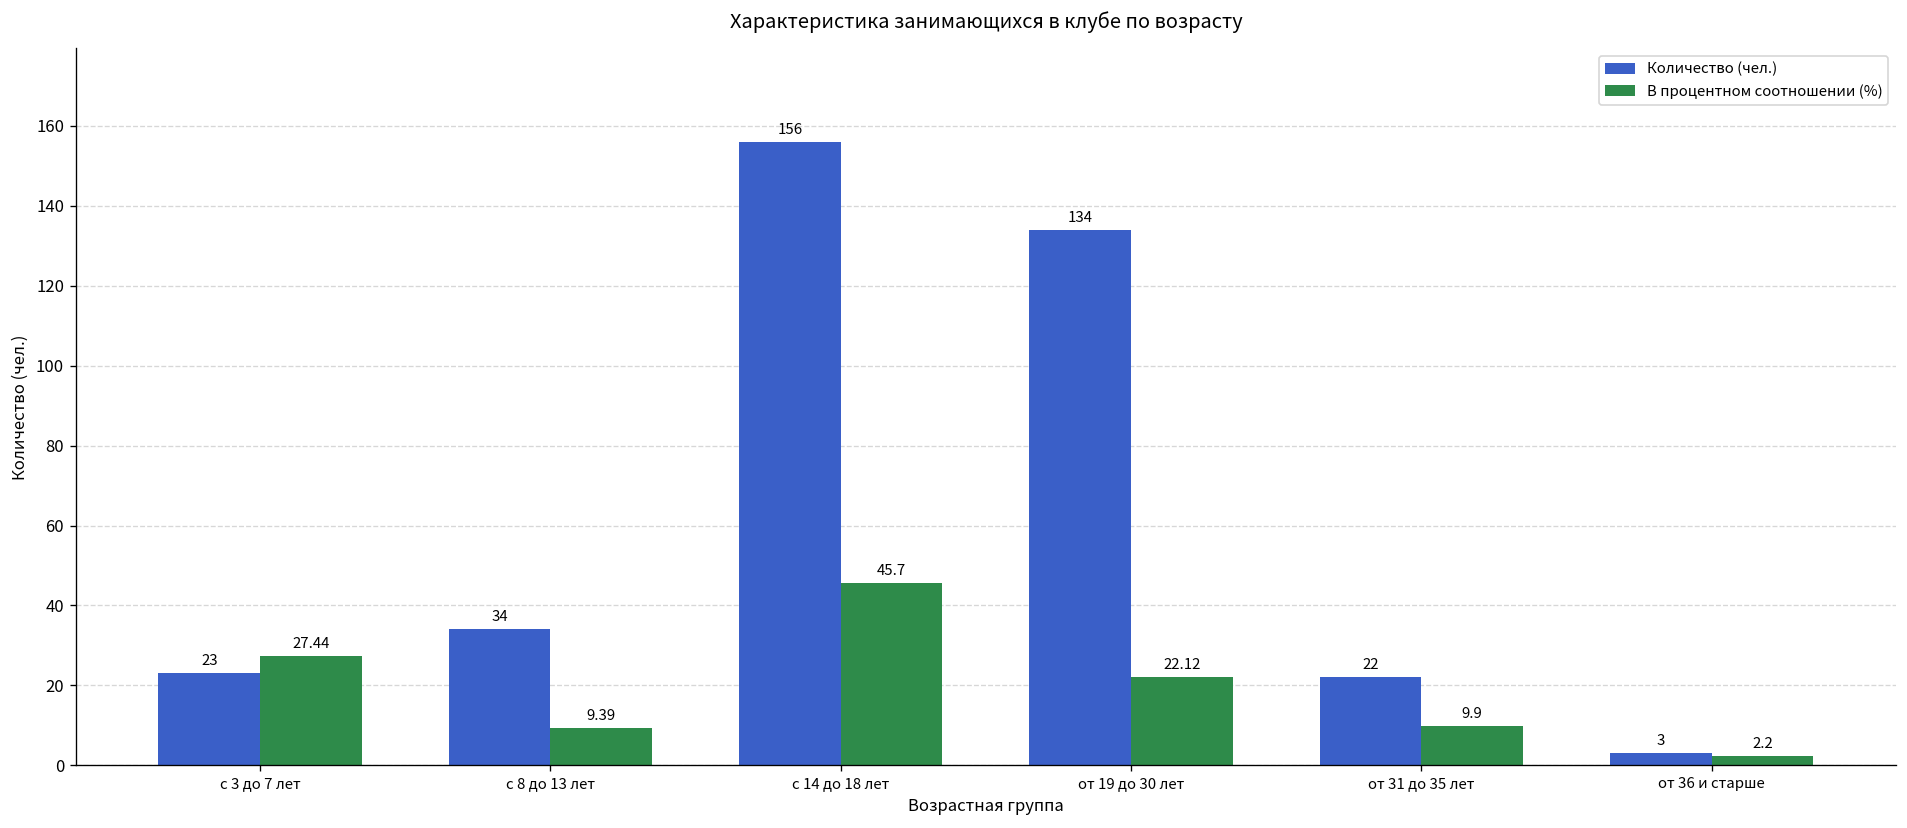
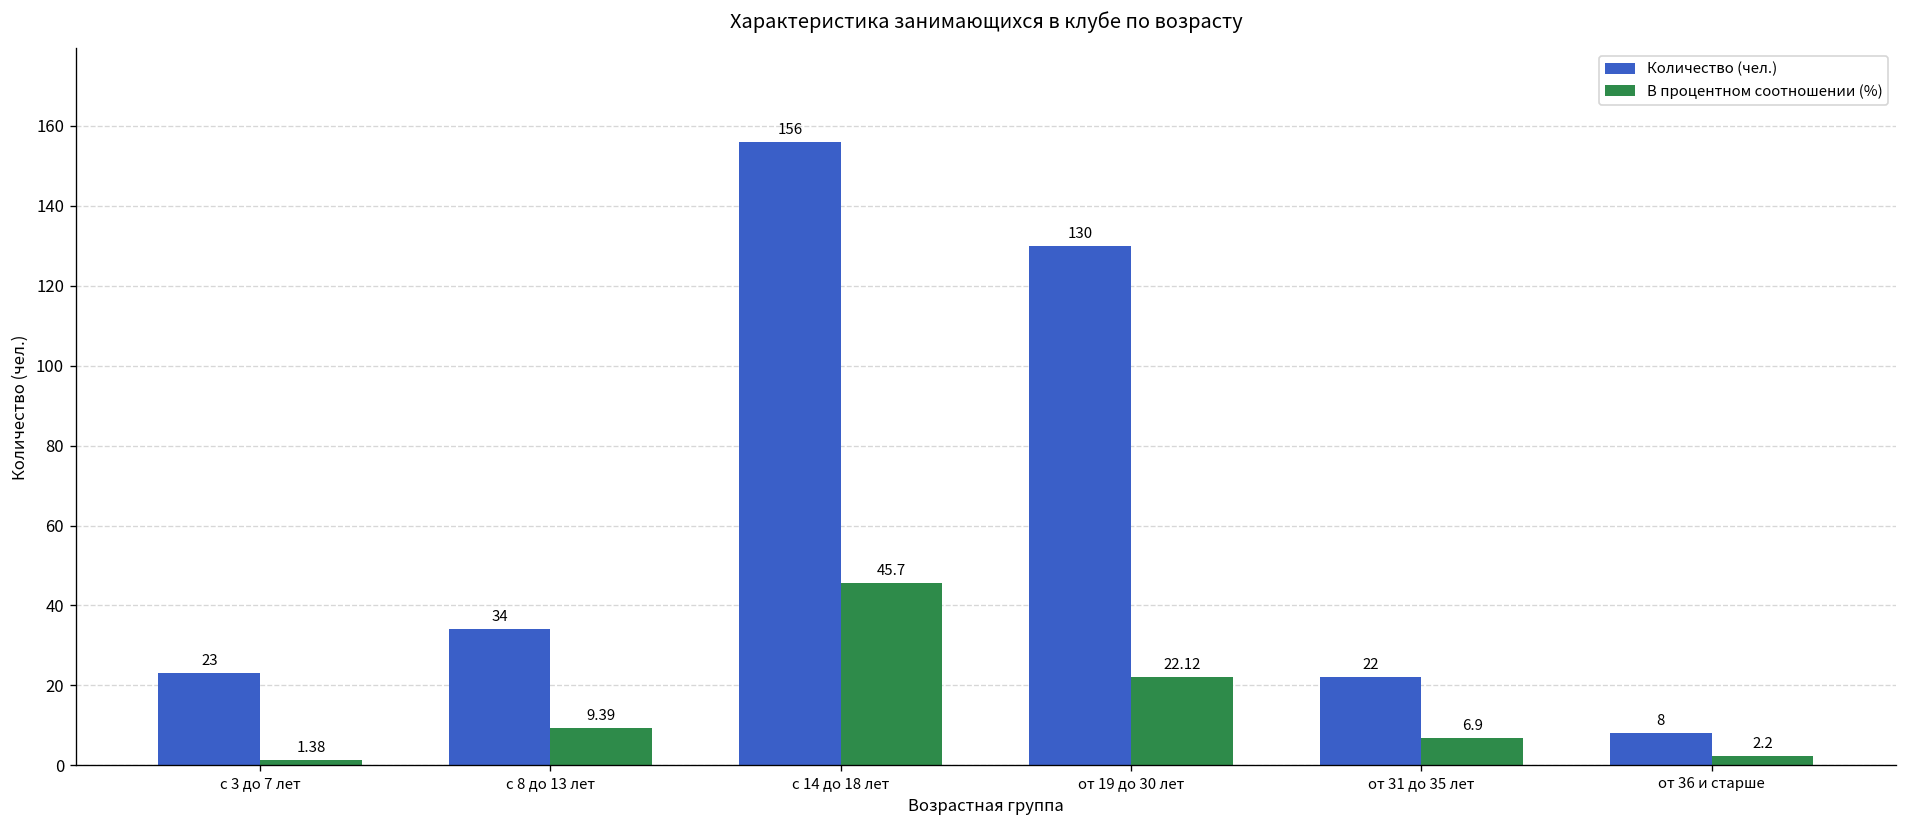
В процентном соотношении (%), с 3 до 7 лет: 27.44 -> 1.38
Количество (чел.), от 19 до 30 лет: 134 -> 130
В процентном соотношении (%), от 31 до 35 лет: 9.9 -> 6.9
Количество (чел.), от 36 и старше: 3 -> 8
